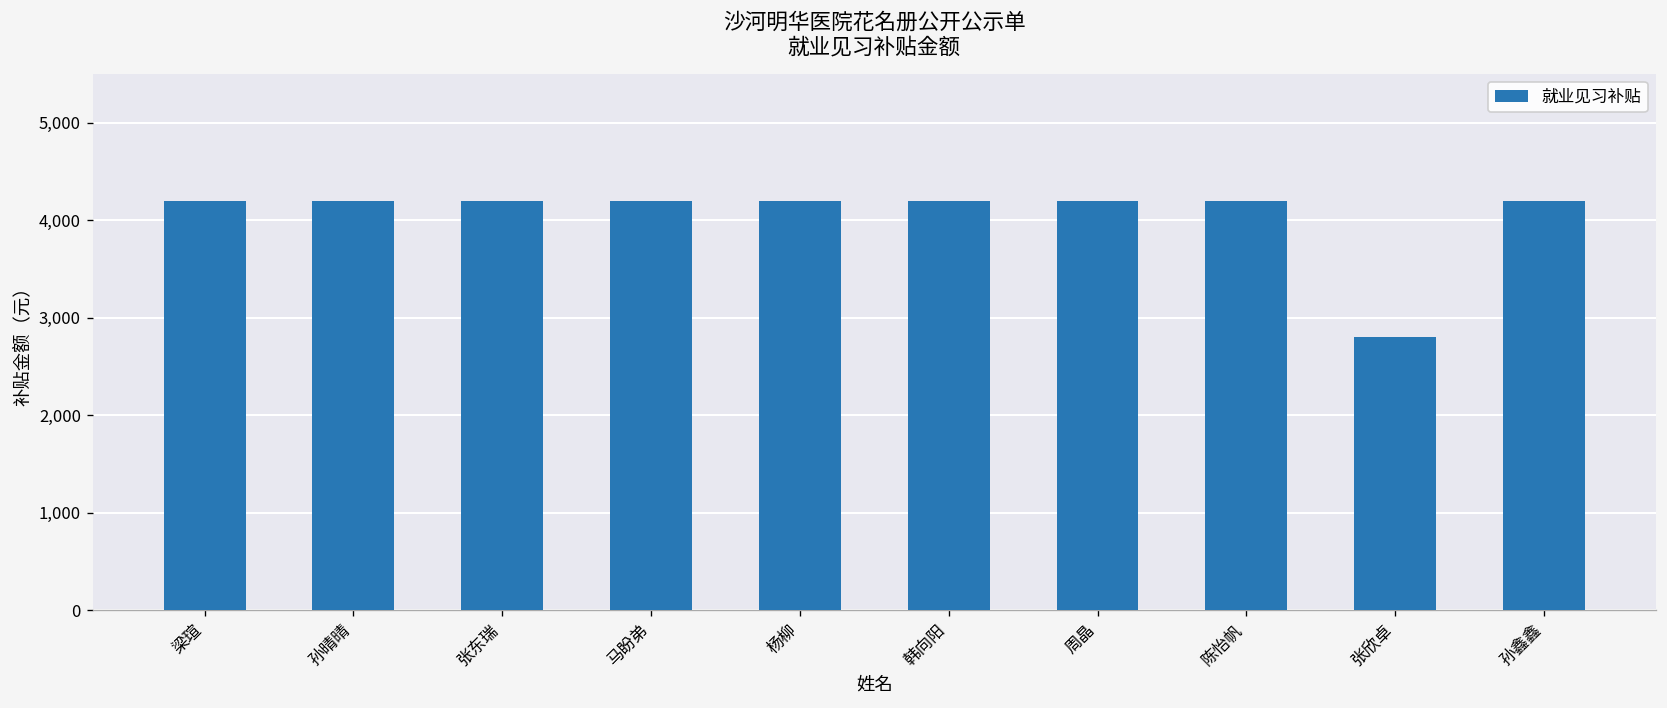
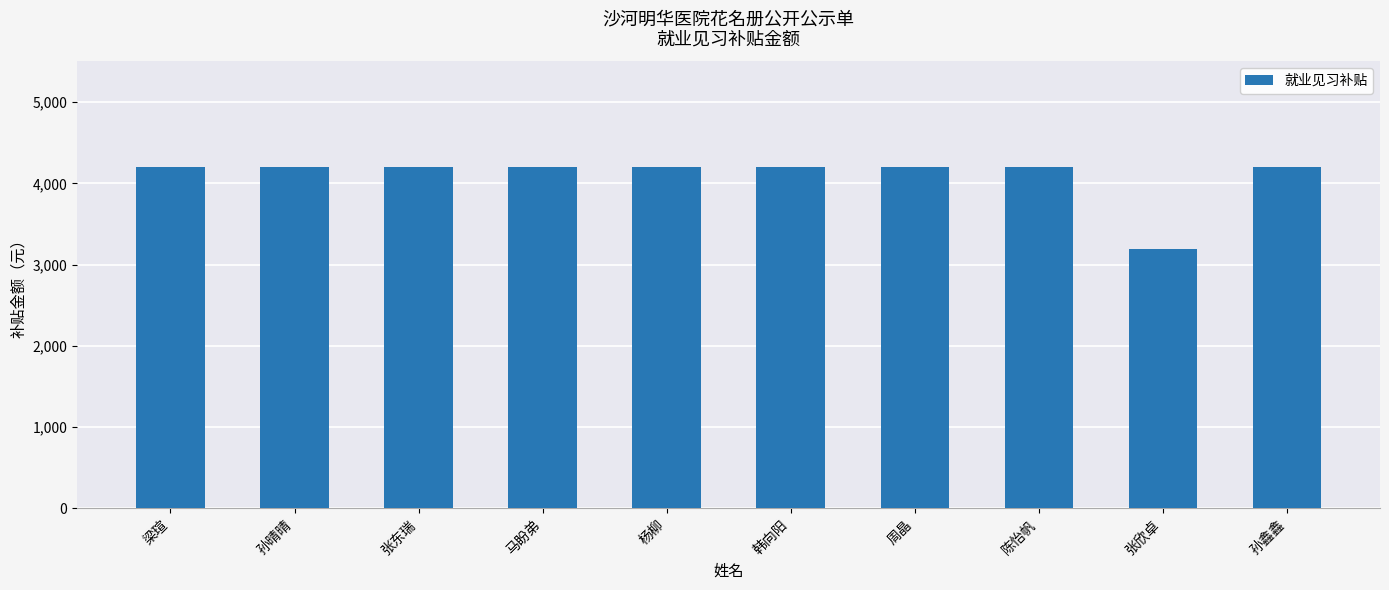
张欣卓: 2,800 -> 3,200
